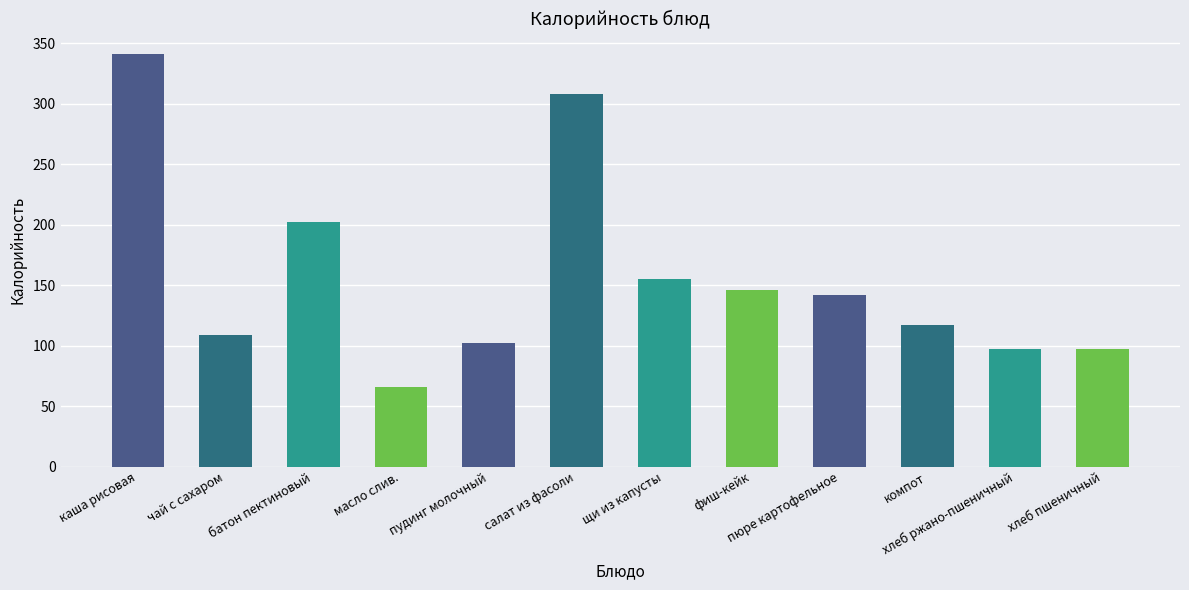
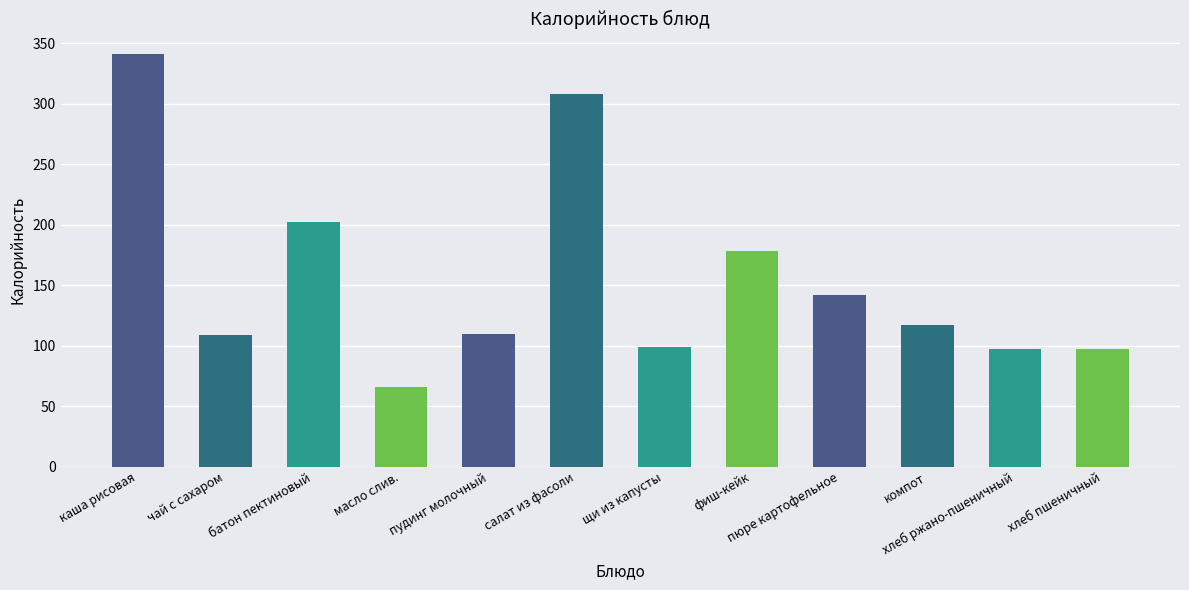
пудинг молочный: 102 -> 110
щи из капусты: 155 -> 99
фиш-кейк: 146 -> 178
